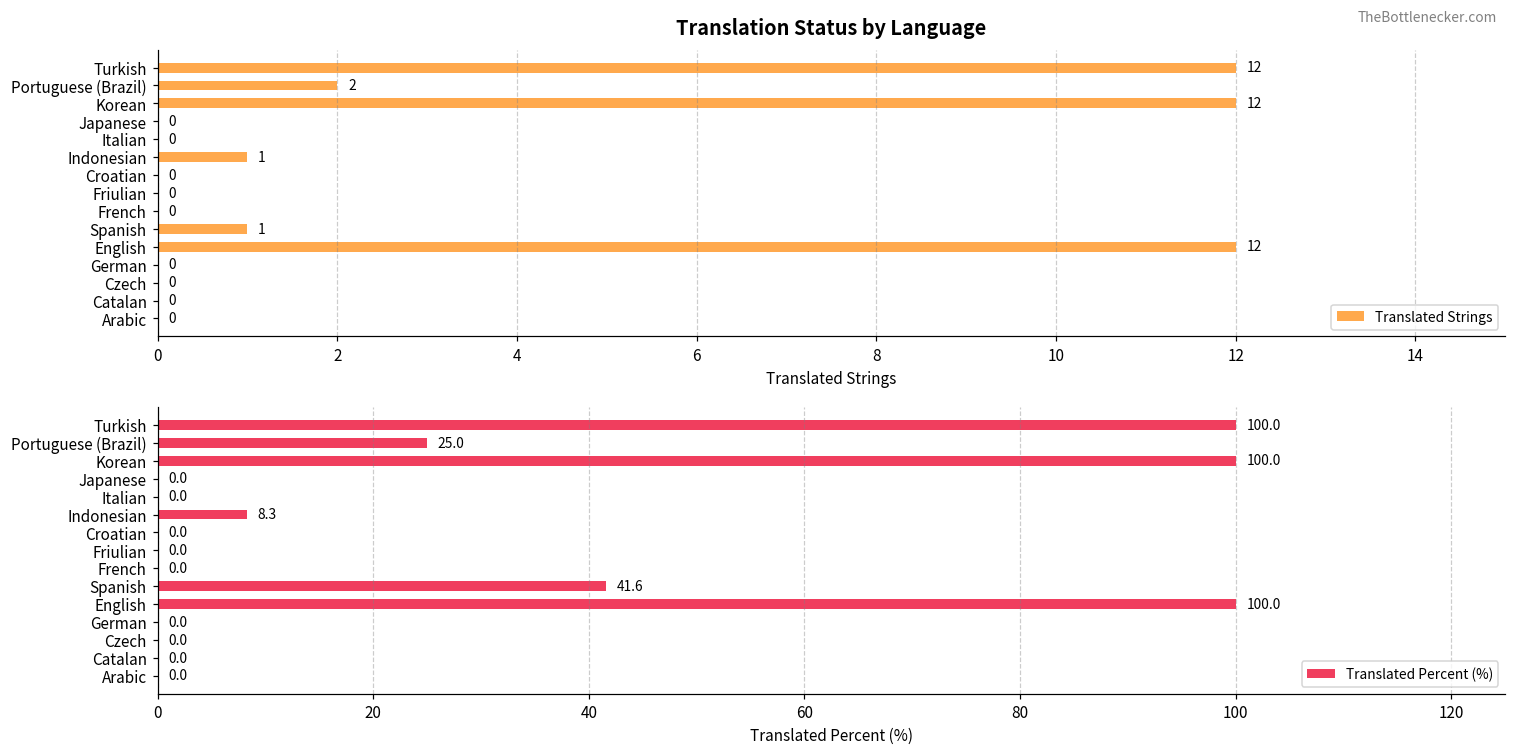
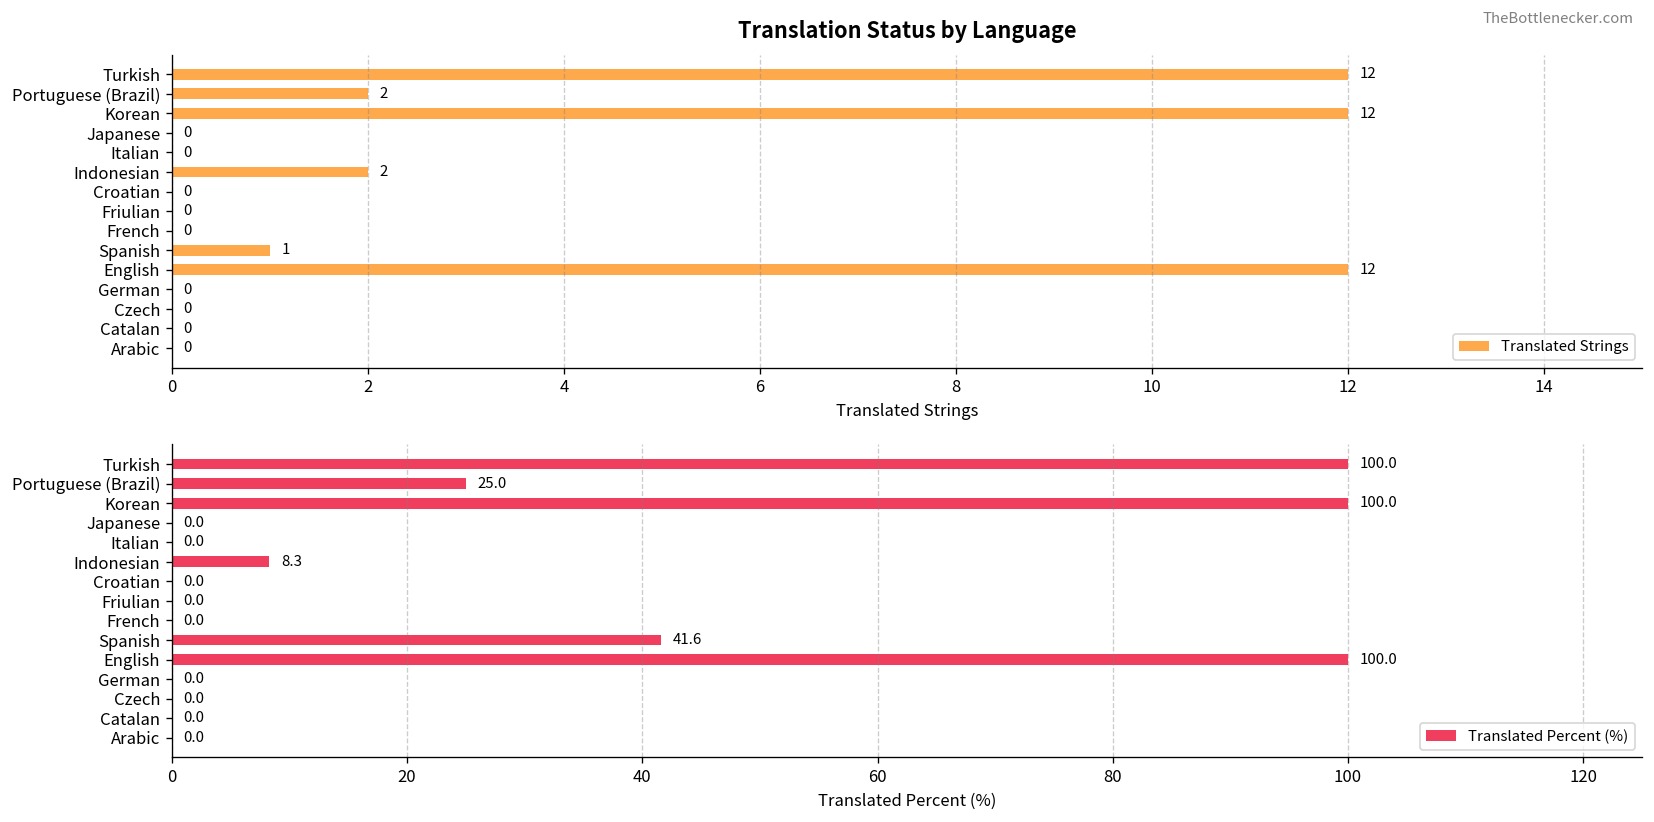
Translation Status by Language, Indonesian: 1 -> 2
